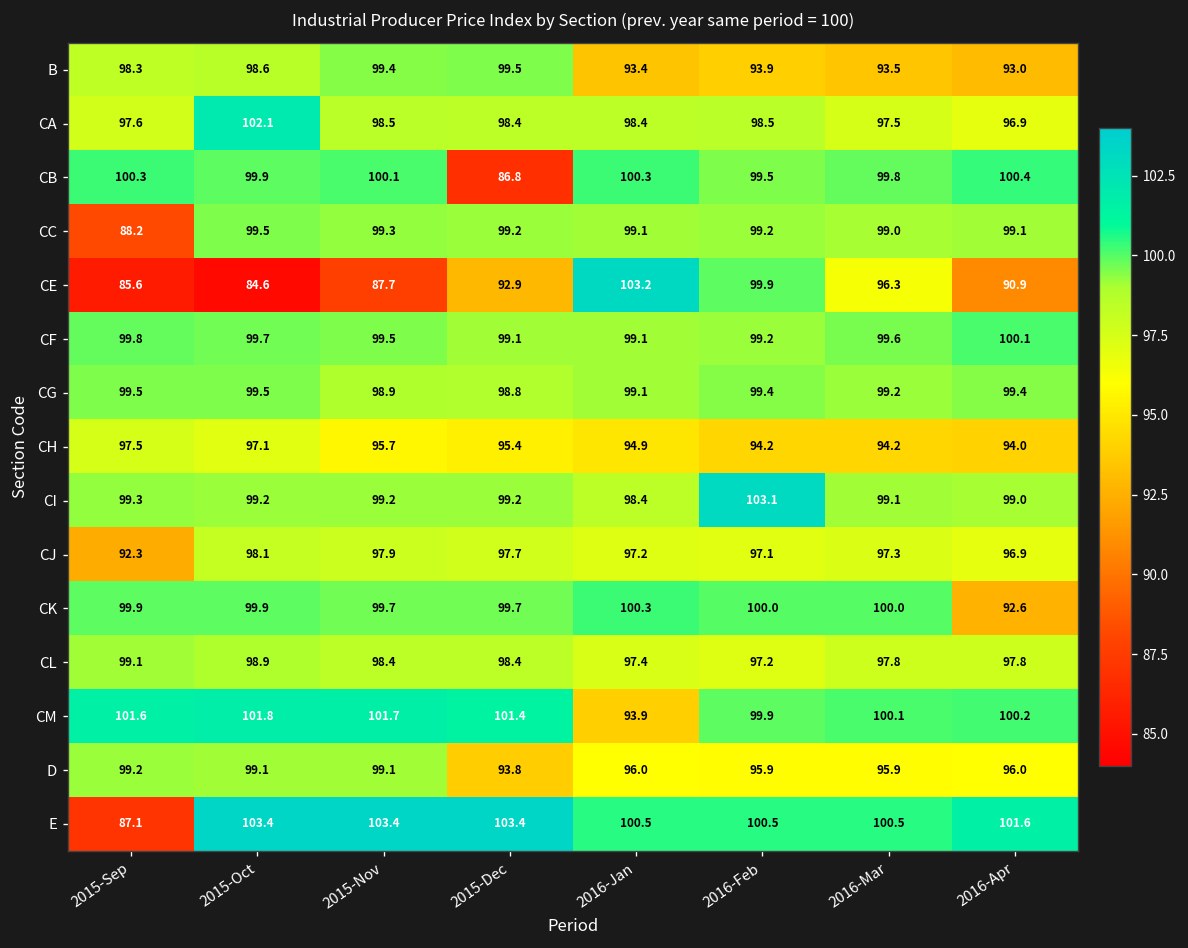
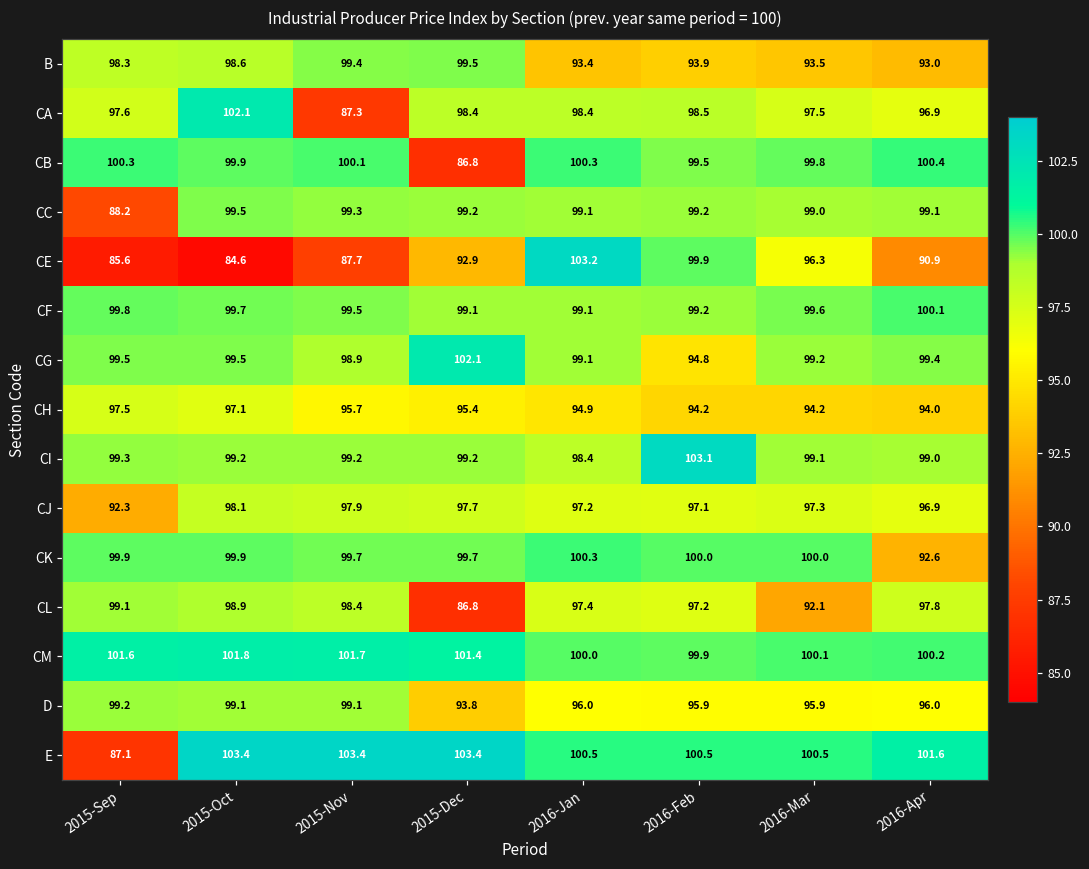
CA, 2015-Nov: 98.5 -> 87.3
CG, 2015-Dec: 98.8 -> 102.1
CG, 2016-Feb: 99.4 -> 94.8
CL, 2015-Dec: 98.4 -> 86.8
CL, 2016-Mar: 97.8 -> 92.1
CM, 2016-Jan: 93.9 -> 100.0
